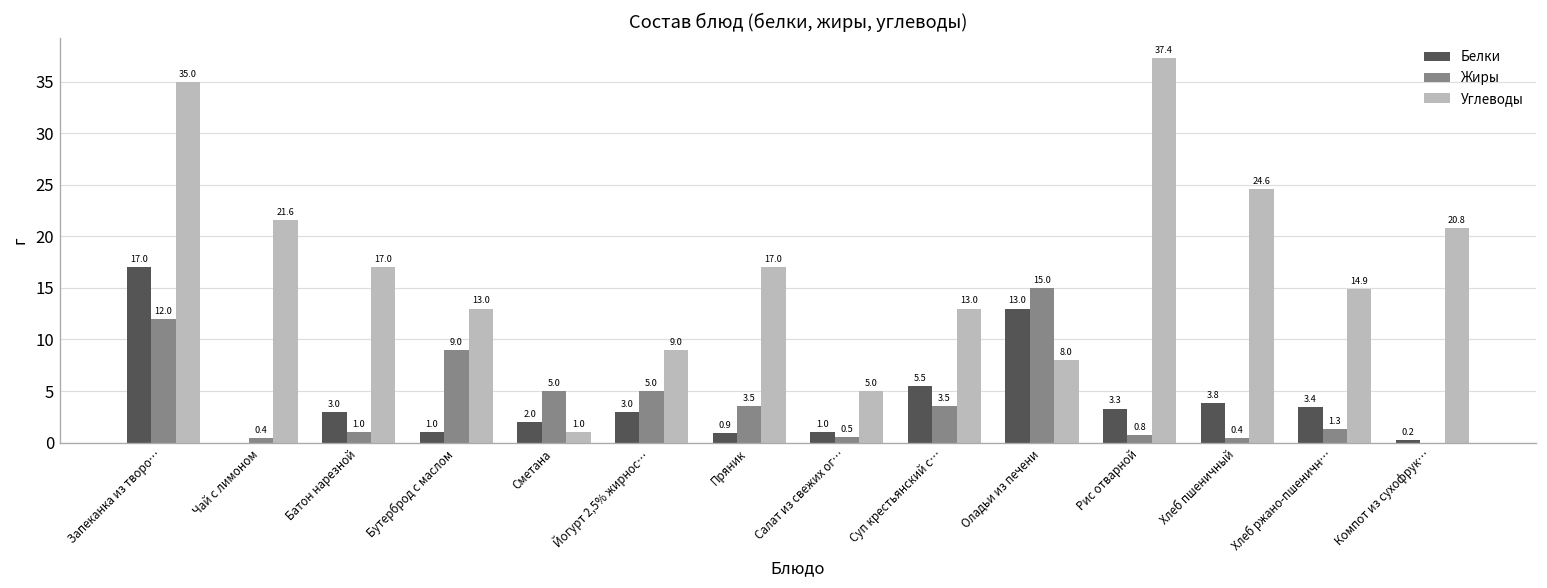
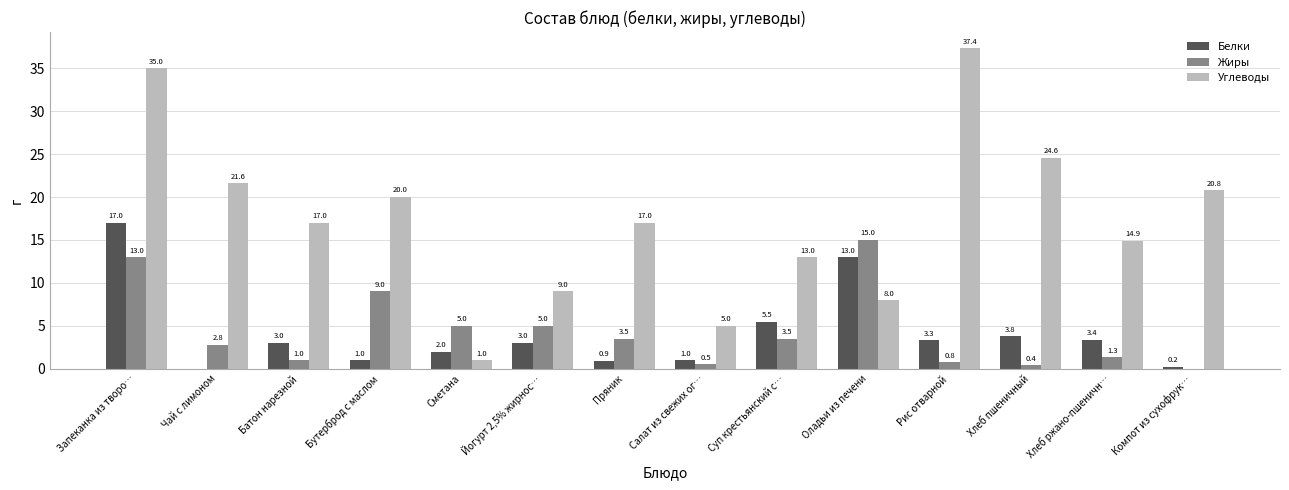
Жиры, Запеканка из творо…: 12.0 -> 13.0
Жиры, Чай с лимоном: 0.4 -> 2.8
Углеводы, Бутерброд с маслом: 13.0 -> 20.0
